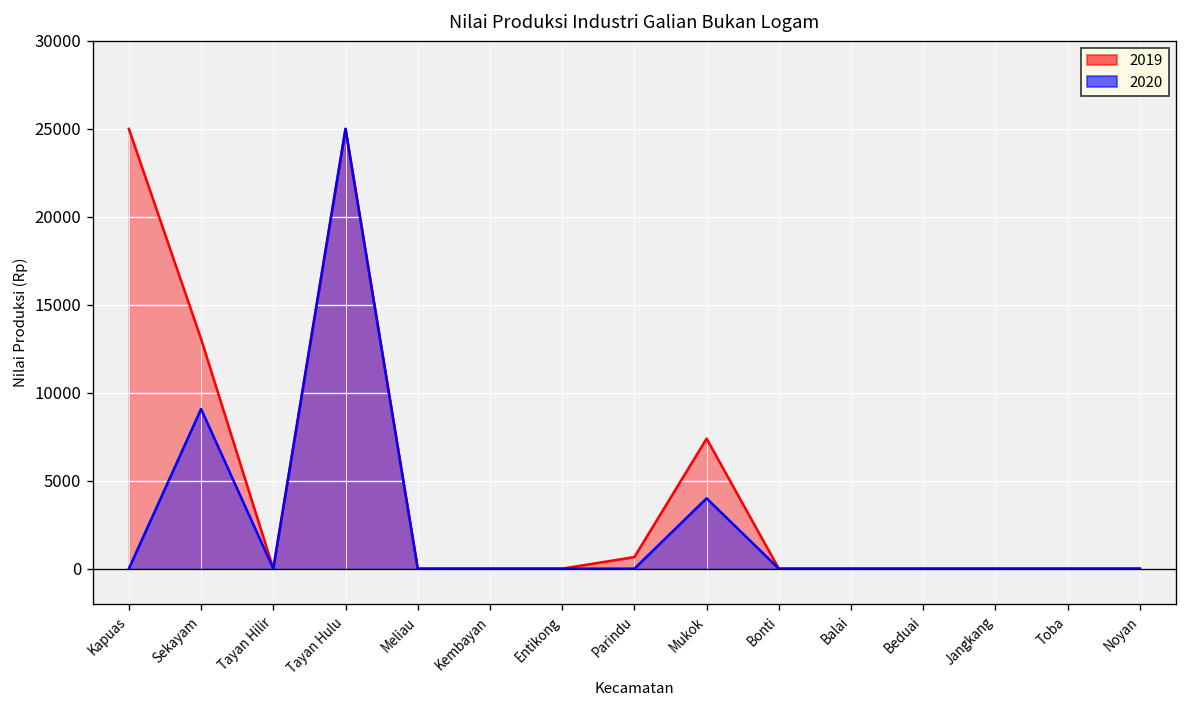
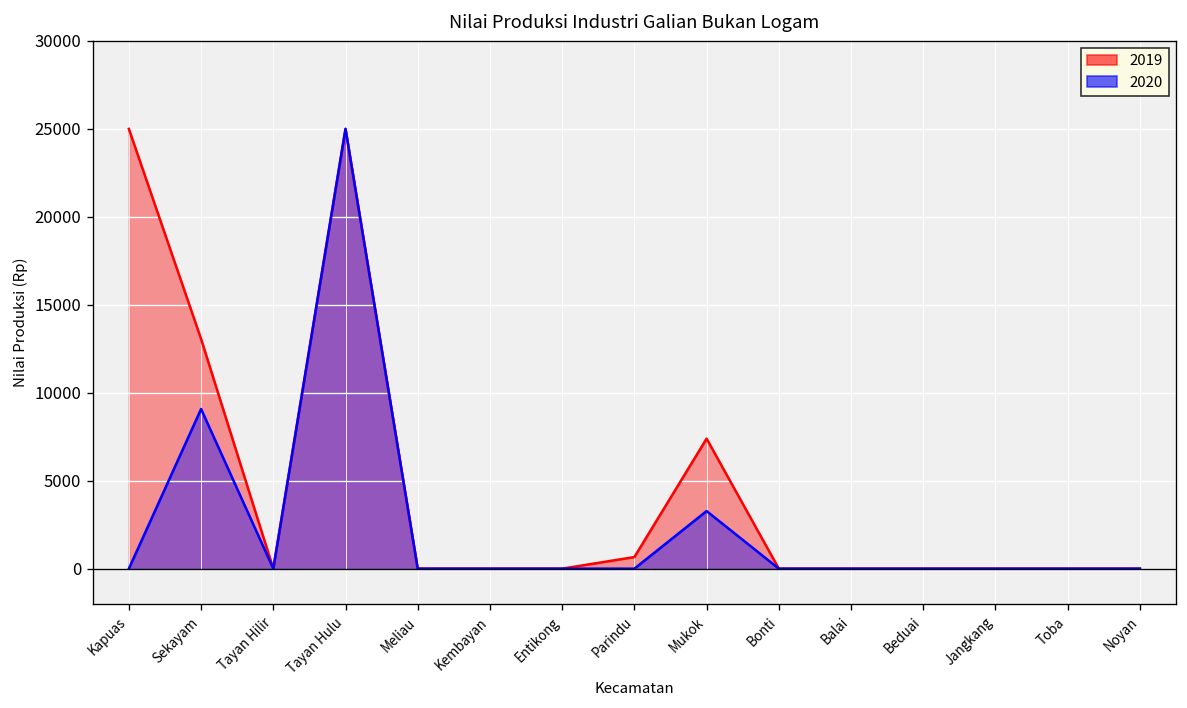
2020, Mukok: 4000 -> 3300
